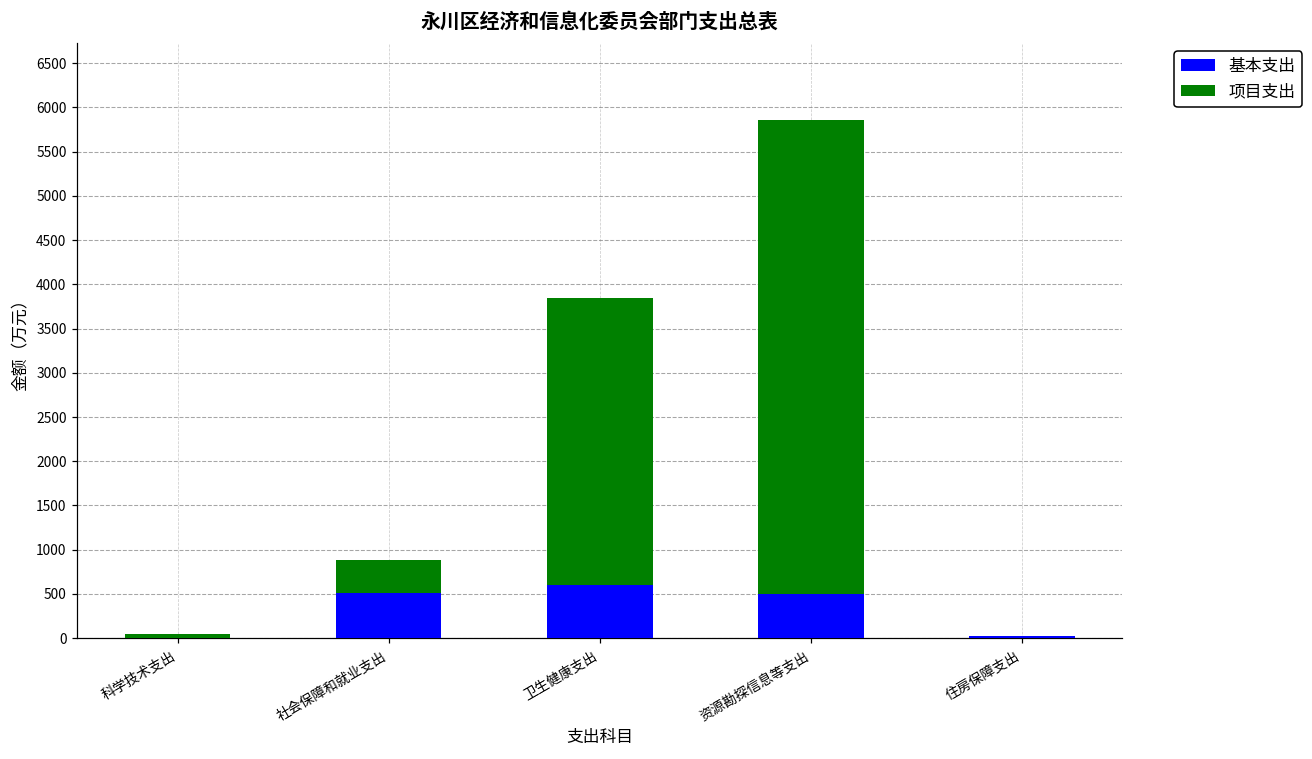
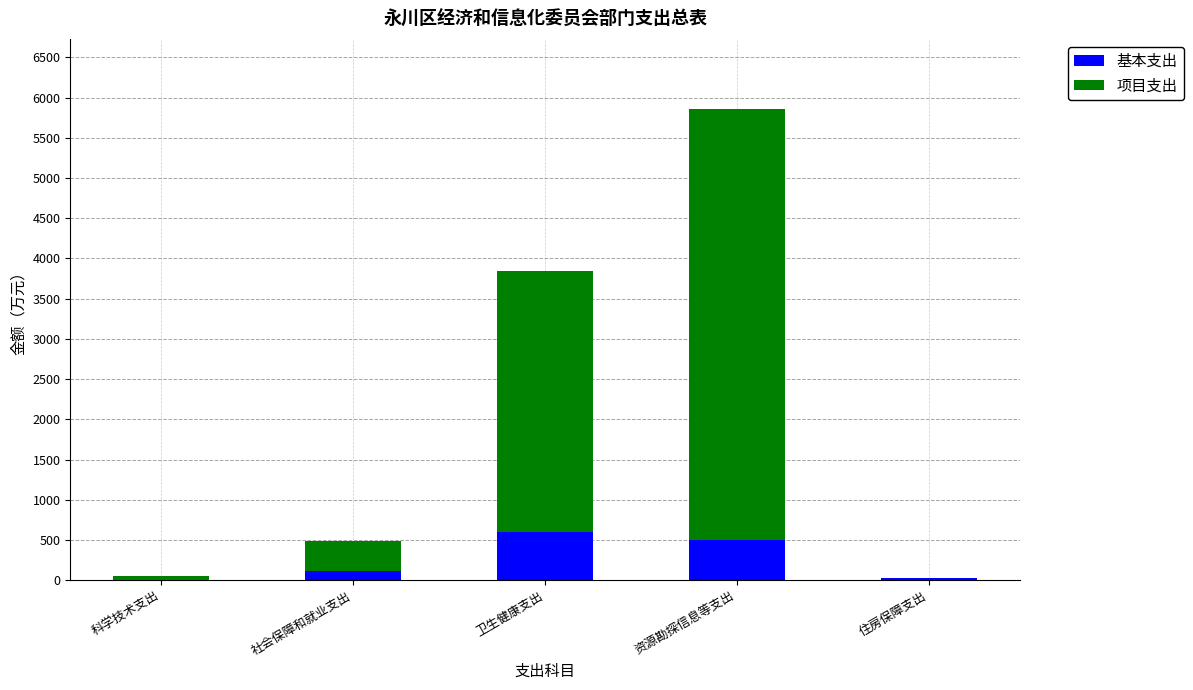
基本支出, 社会保障和就业支出: 500 -> 100
